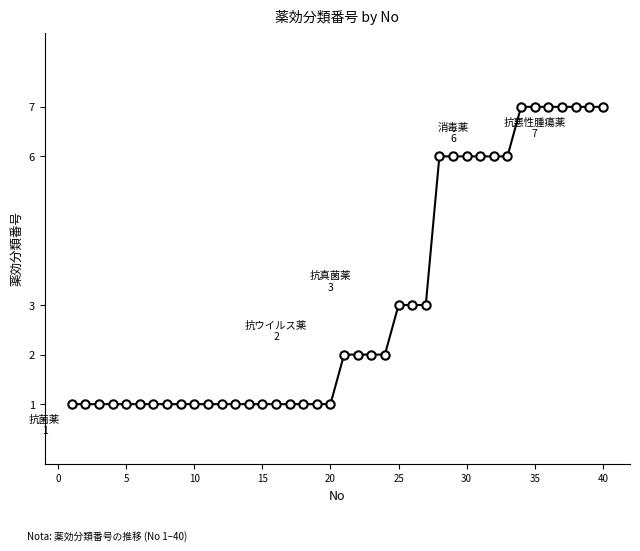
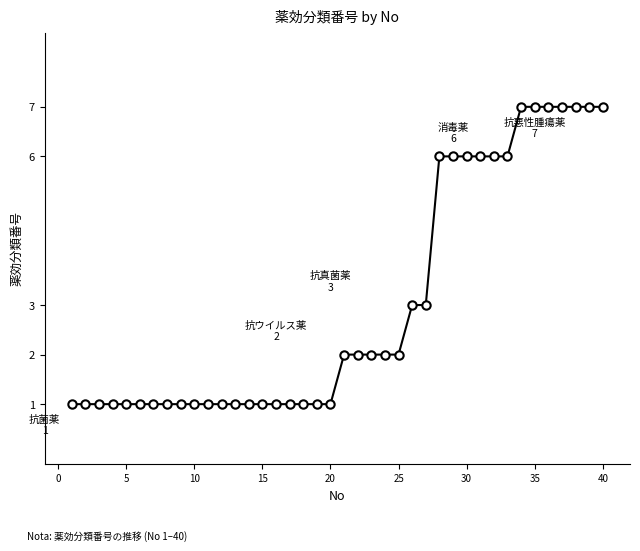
25: 3 -> 2
